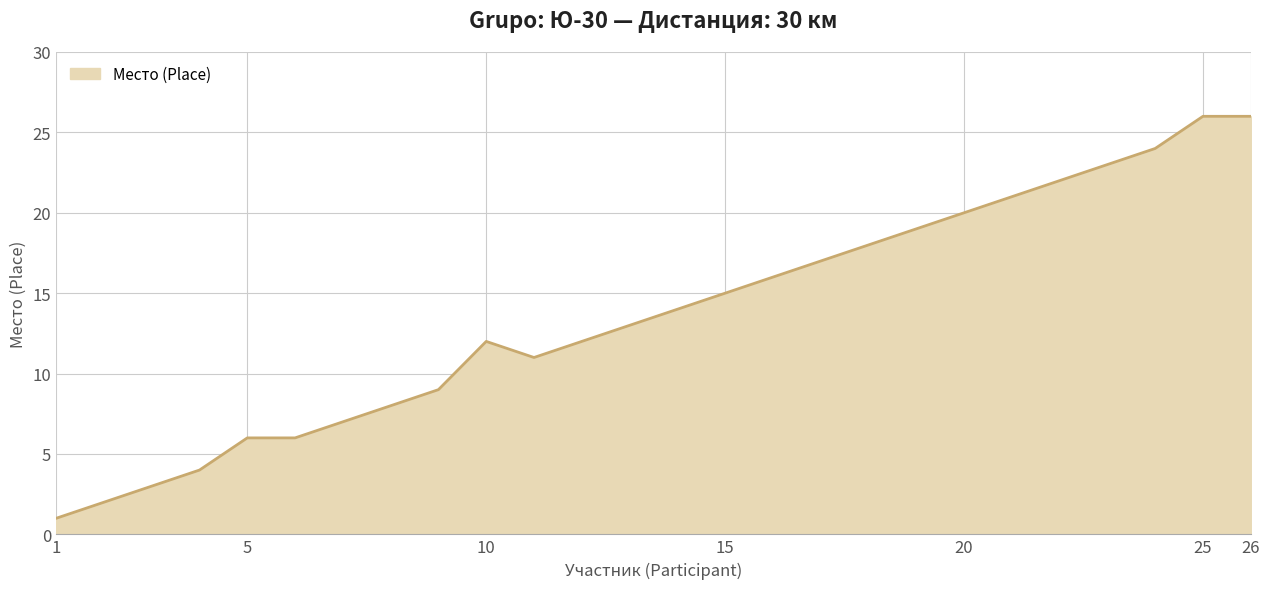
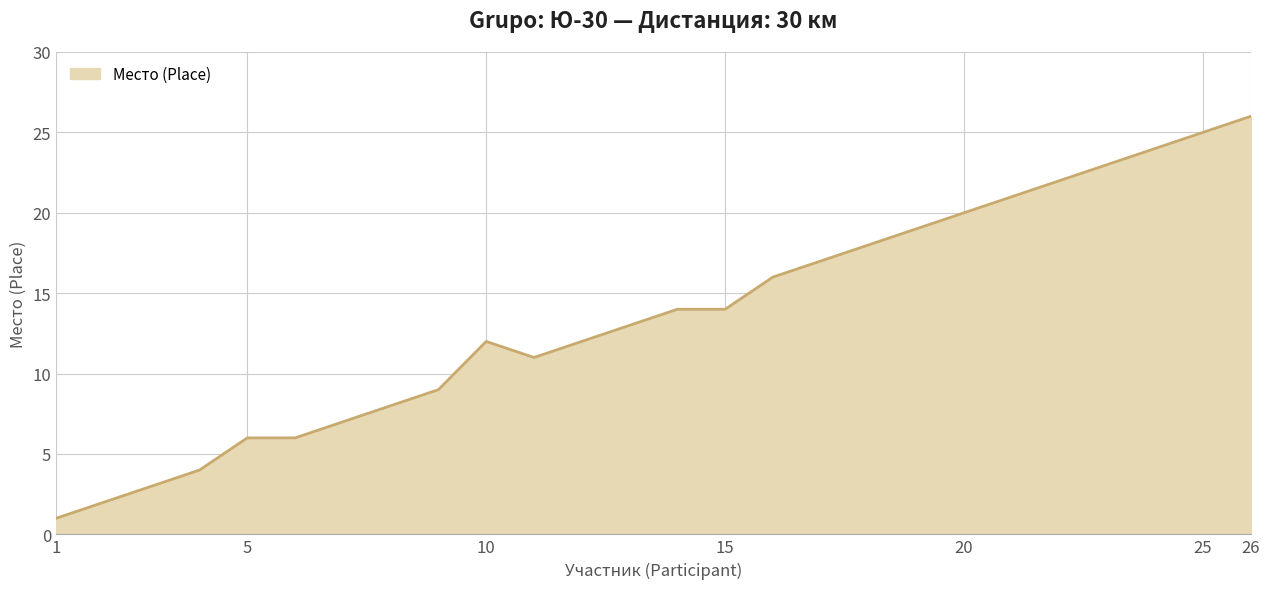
15: 15 -> 14
25: 26 -> 25
